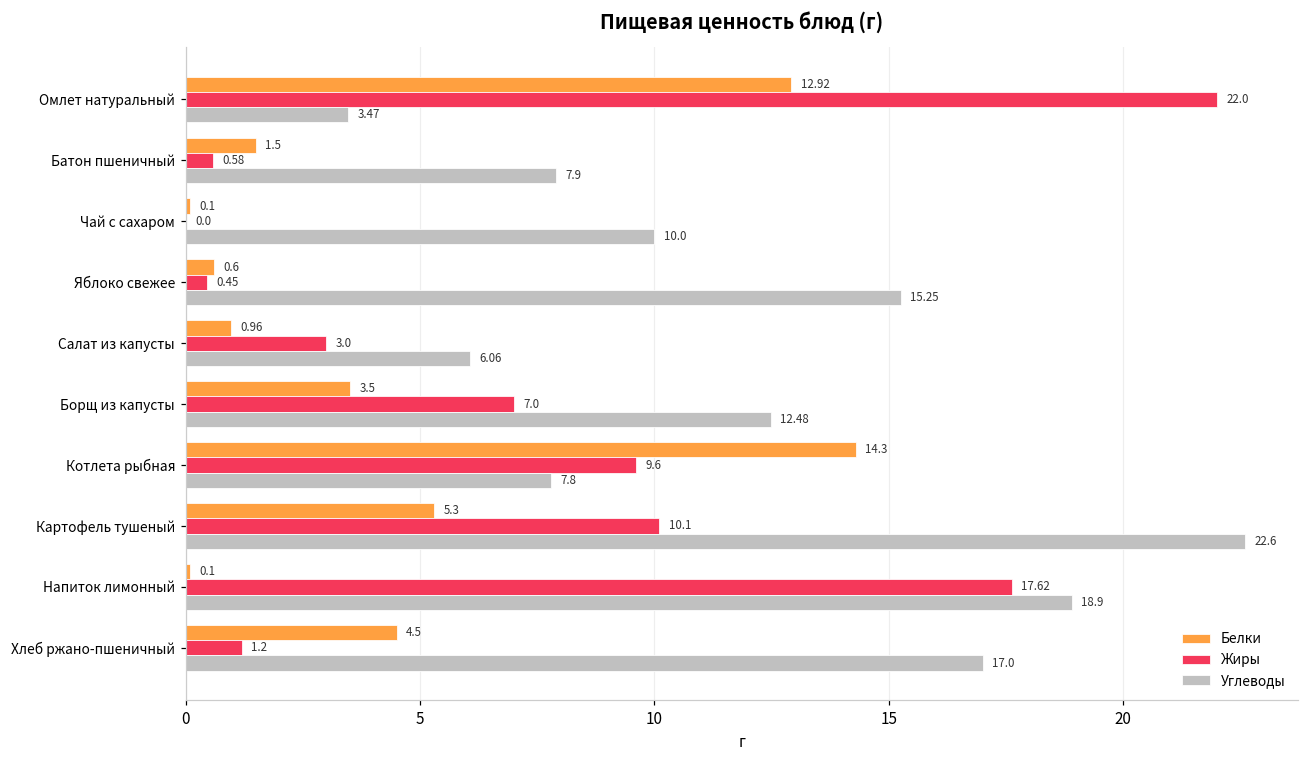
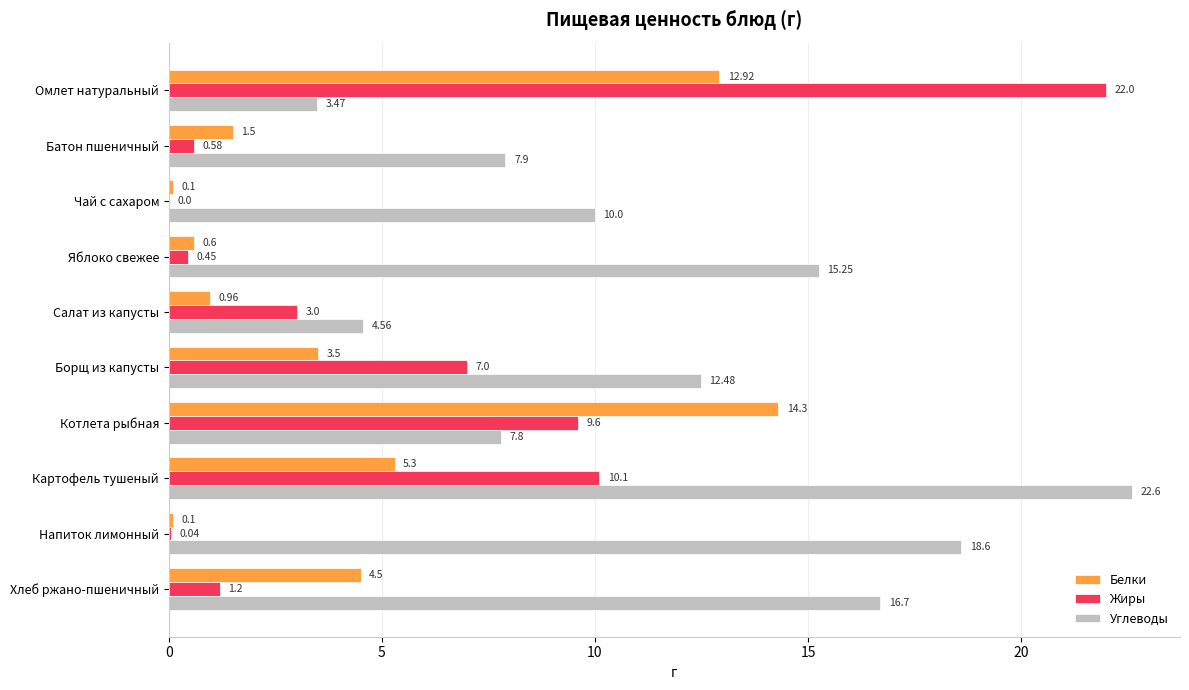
Углеводы, Салат из капусты: 6.06 -> 4.56
Жиры, Напиток лимонный: 17.62 -> 0.04
Углеводы, Напиток лимонный: 18.9 -> 18.6
Углеводы, Хлеб ржано-пшеничный: 17.0 -> 16.7
